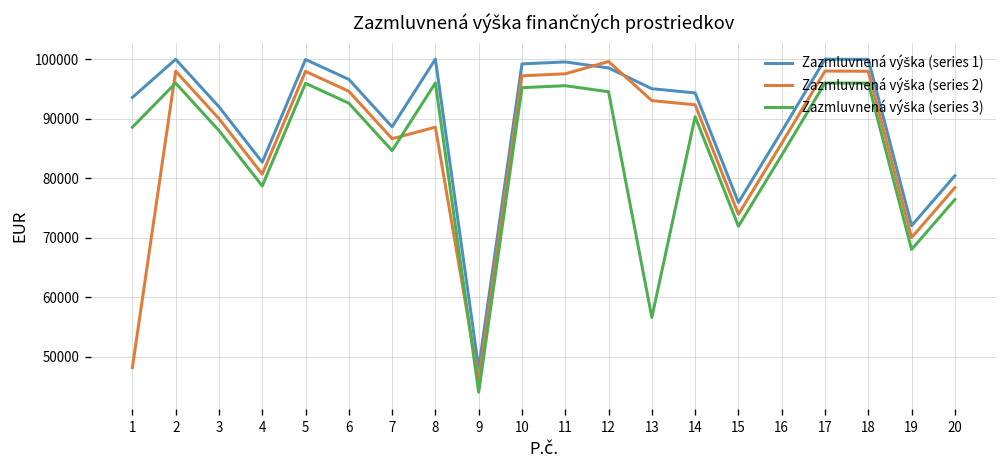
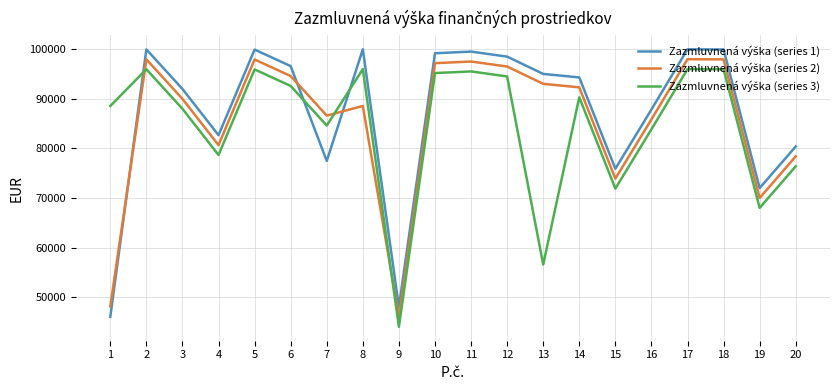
Zazmluvnená výška (series 1), 1: 94000 -> 46000
Zazmluvnená výška (series 1), 7: 89000 -> 77000
Zazmluvnená výška (series 2), 12: 100000 -> 97000
